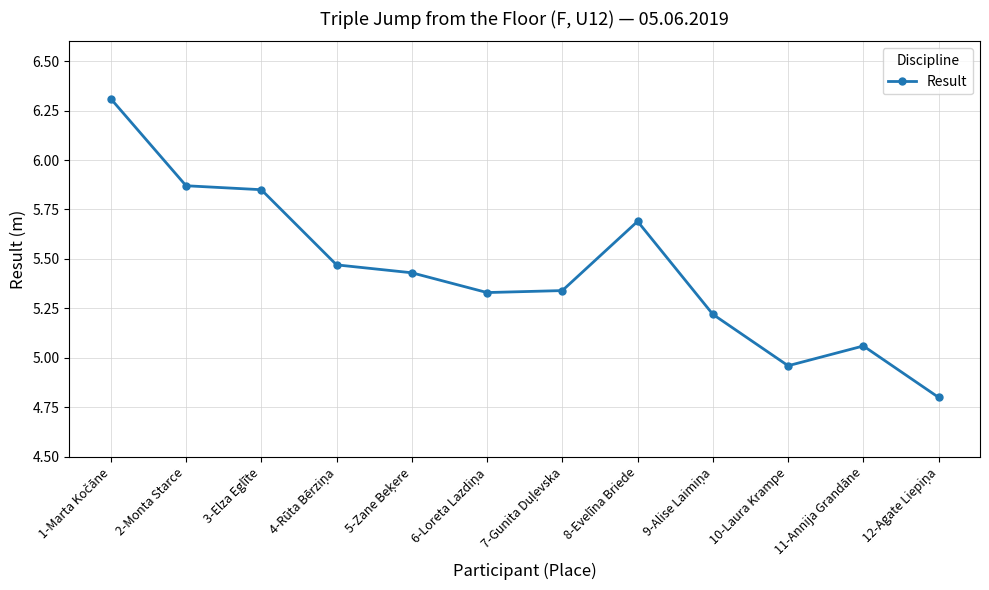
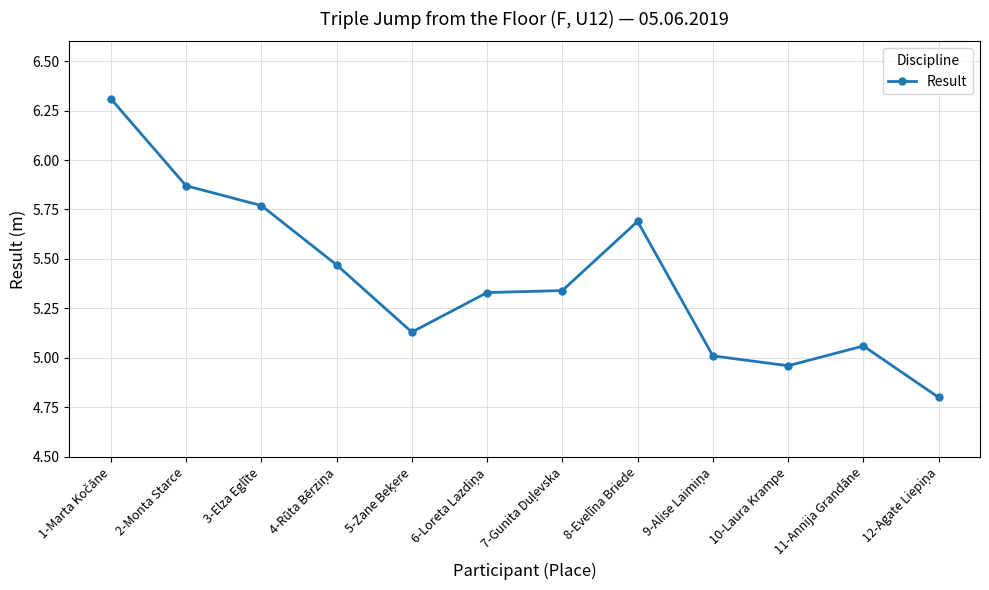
3-Elza Eglīte: 5.85 -> 5.77
5-Zane Beķere: 5.43 -> 5.13
9-Alise Laimiņa: 5.22 -> 5.01
